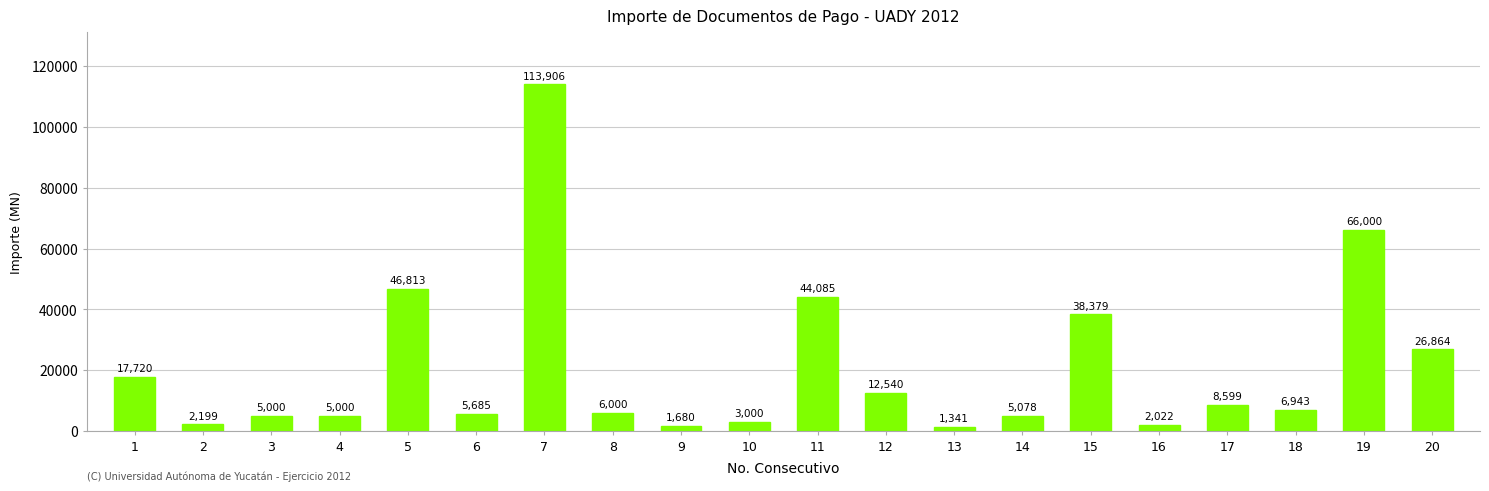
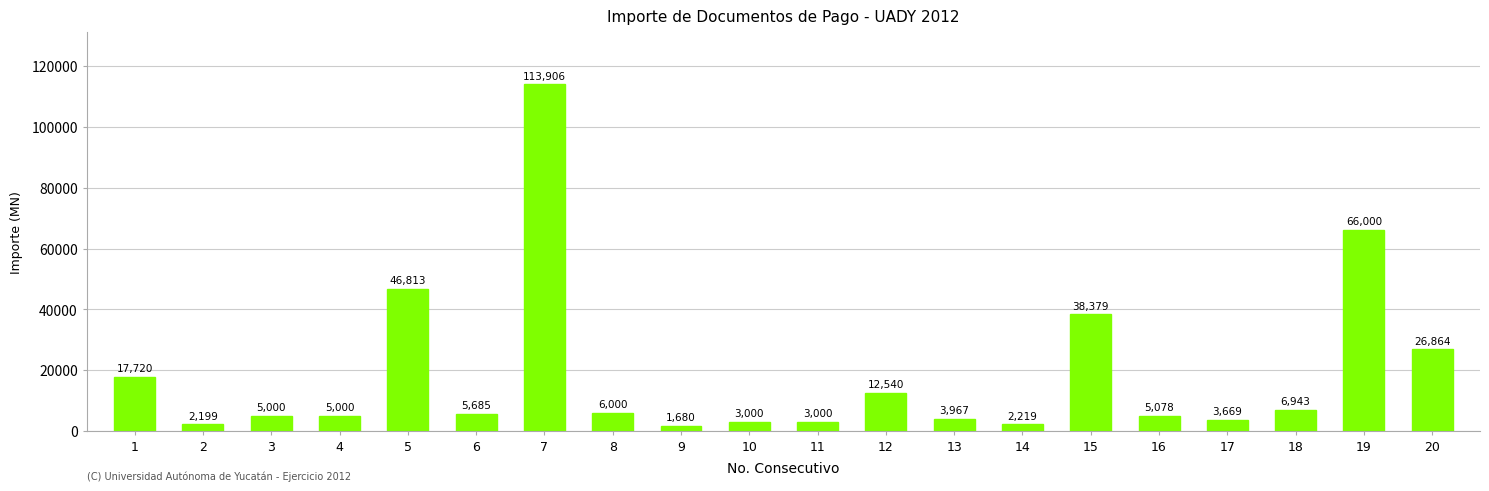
11: 44,085 -> 3,000
13: 1,341 -> 3,967
14: 5,078 -> 2,219
16: 2,022 -> 5,078
17: 8,599 -> 3,669
